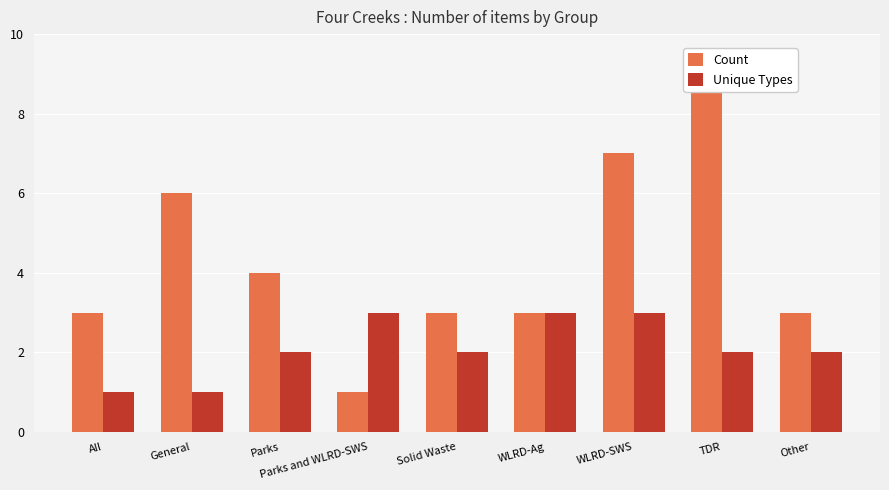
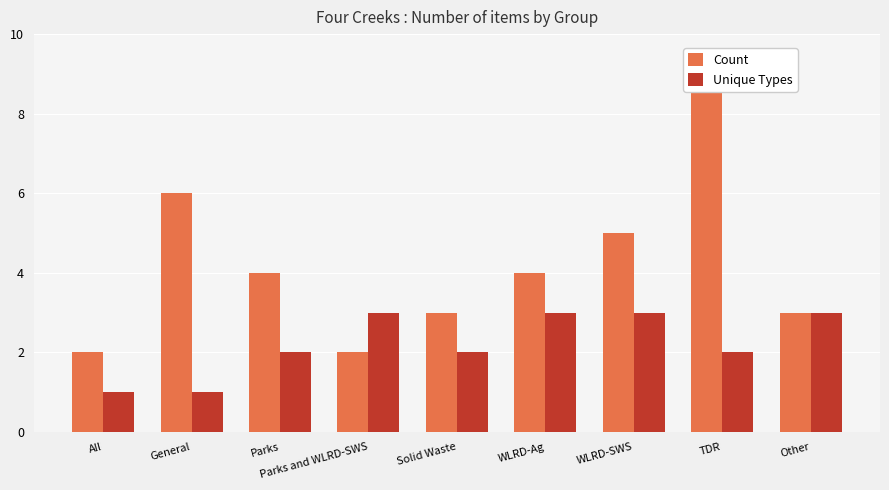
Count, All: 3 -> 2
Count, Parks and WLRD-SWS: 1 -> 2
Count, WLRD-Ag: 3 -> 4
Count, WLRD-SWS: 7 -> 5
Unique Types, Other: 2 -> 3
